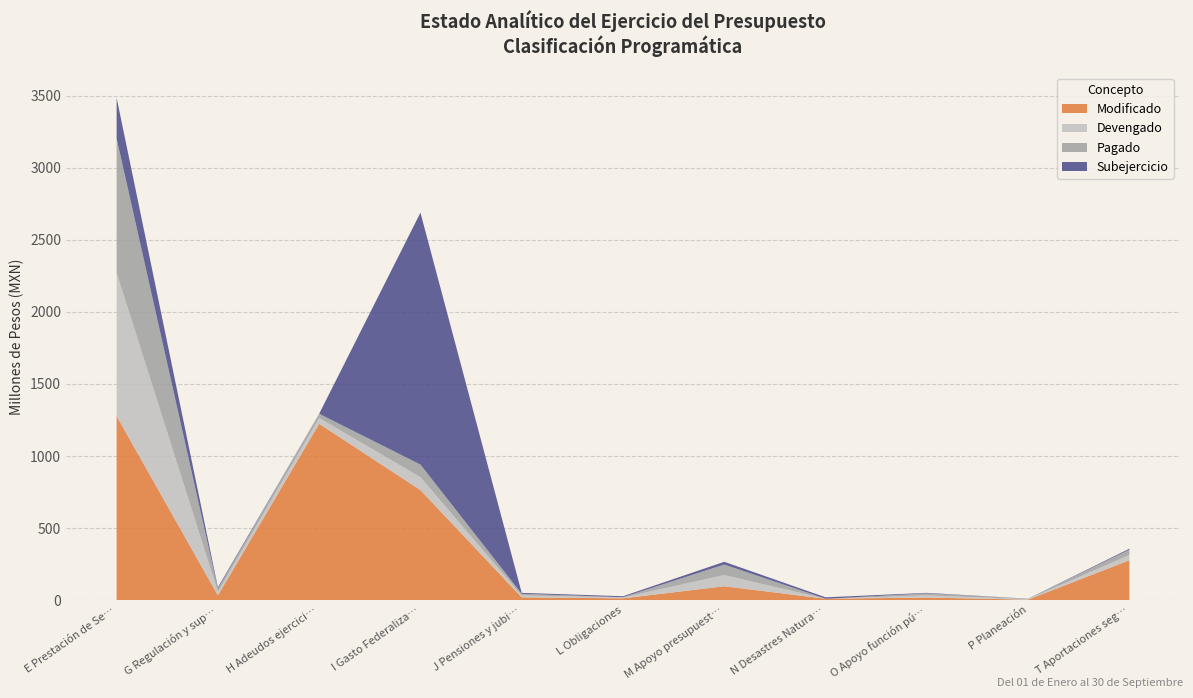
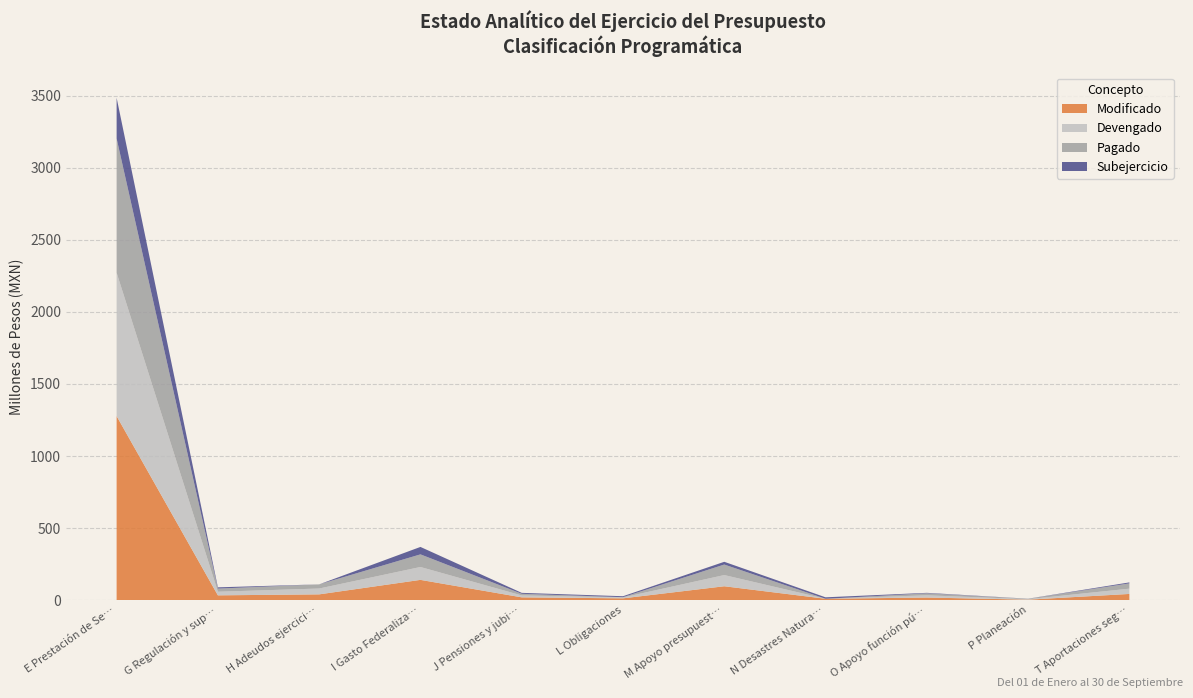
Modificado, H Adeudos ejercici…: 1220 -> 40
Modificado, I Gasto Federaliza…: 760 -> 140
Subejercicio, I Gasto Federaliza…: 1750 -> 50
Modificado, T Aportaciones seg…: 280 -> 40
